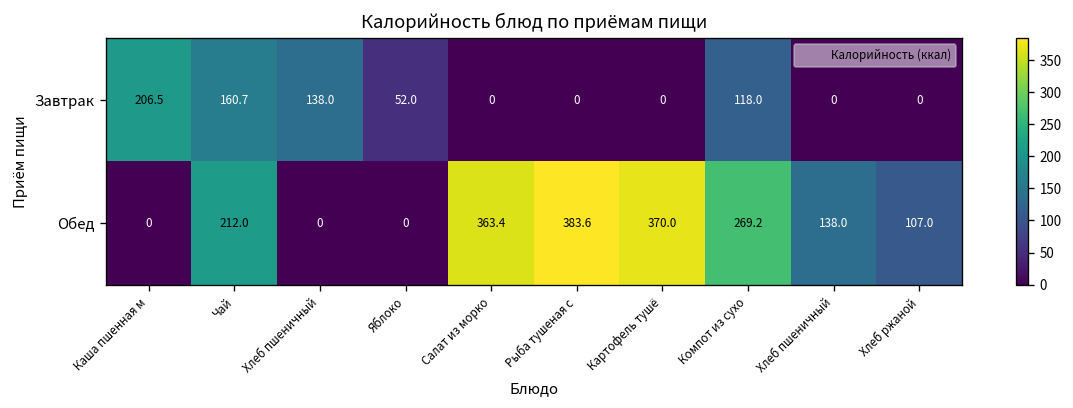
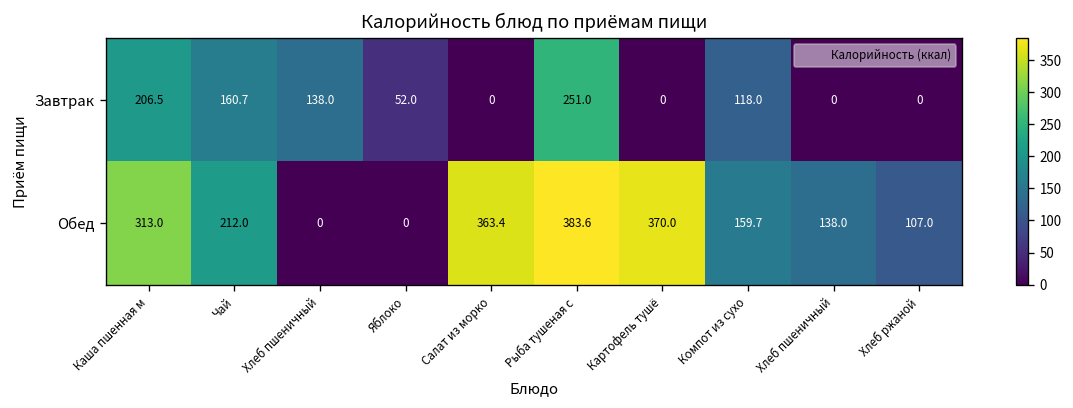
Завтрак, Рыба тушеная с: 0 -> 251.0
Обед, Каша пшенная м: 0 -> 313.0
Обед, Компот из сухо: 269.2 -> 159.7
